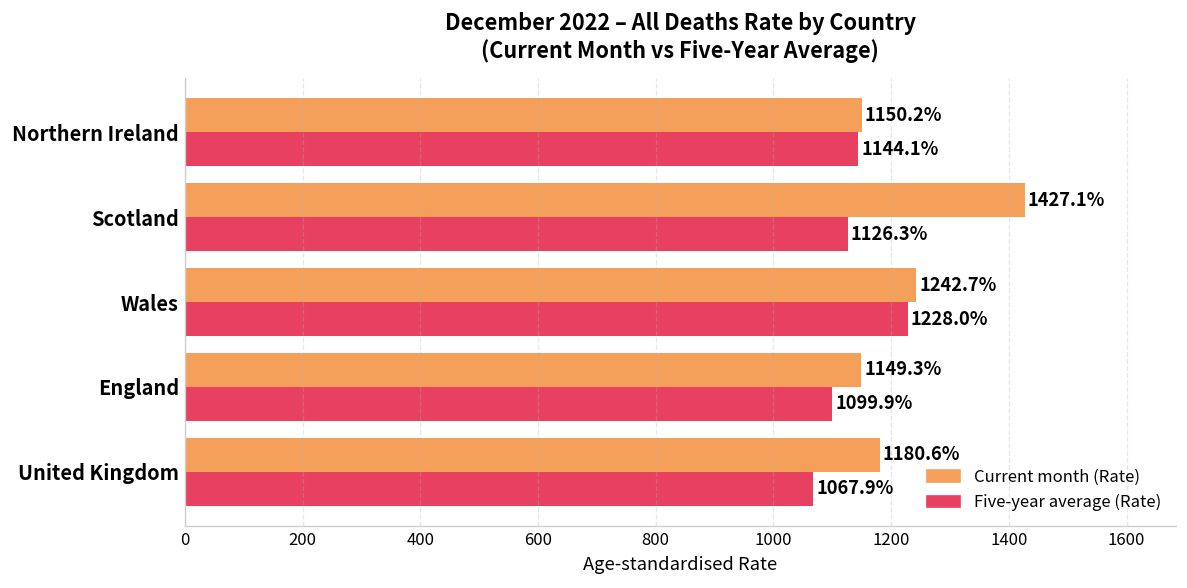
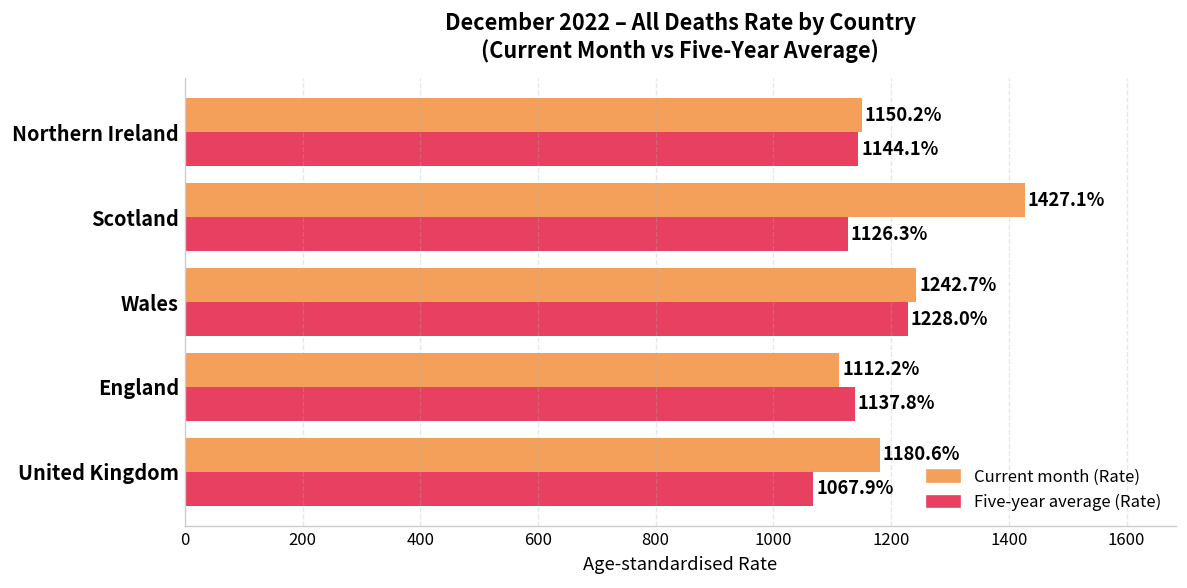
Current month (Rate), England: 1149.3% -> 1112.2%
Five-year average (Rate), England: 1099.9% -> 1137.8%
